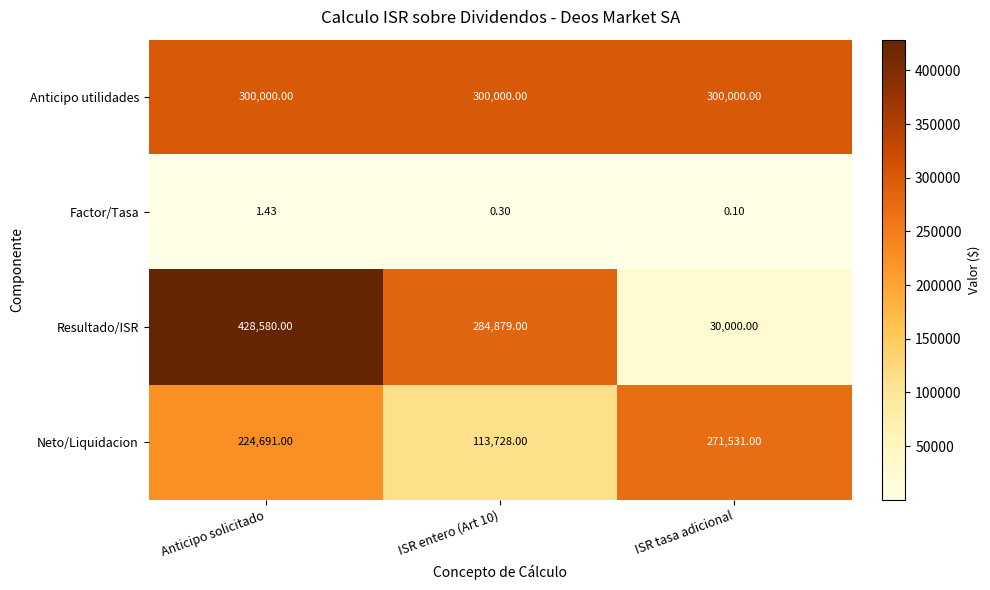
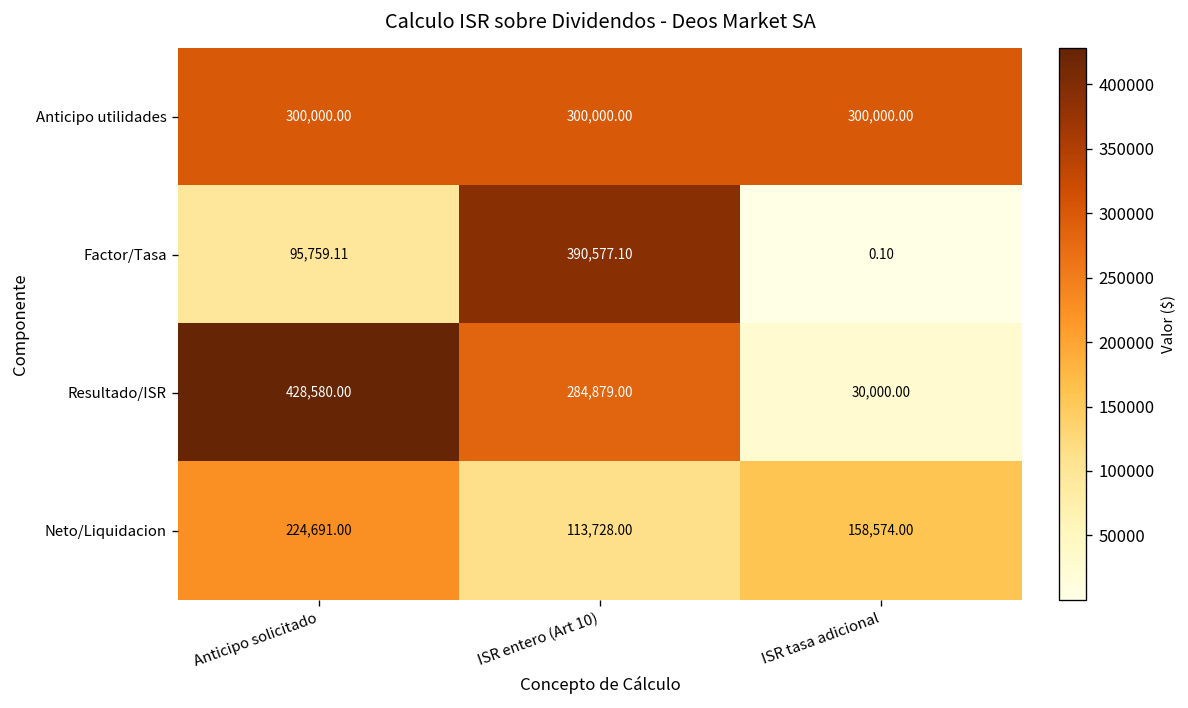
Factor/Tasa, Anticipo solicitado: 1.43 -> 95,759.11
Factor/Tasa, ISR entero (Art 10): 0.30 -> 390,577.10
Neto/Liquidacion, ISR tasa adicional: 271,531.00 -> 158,574.00
